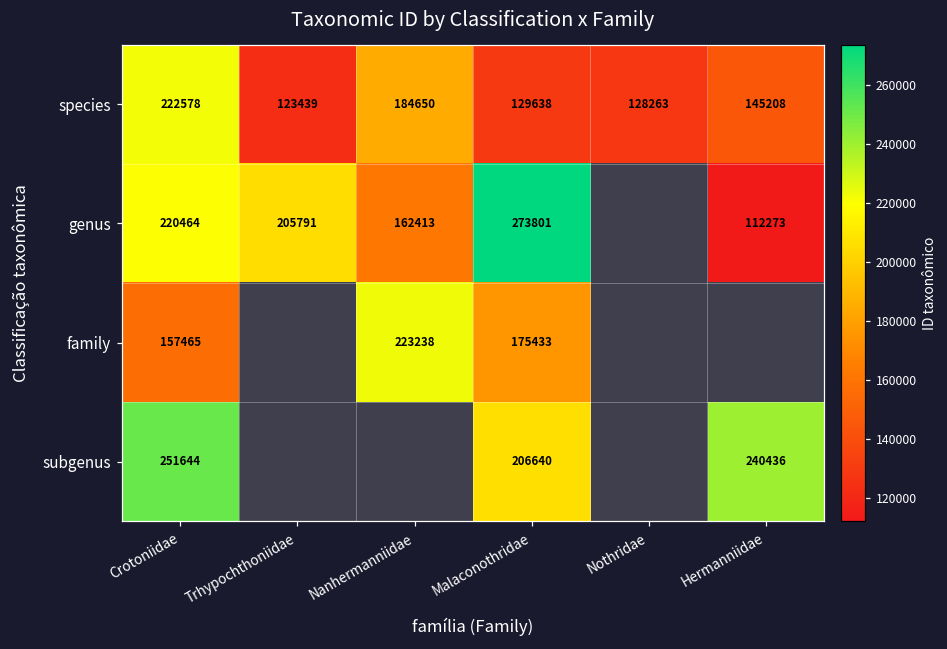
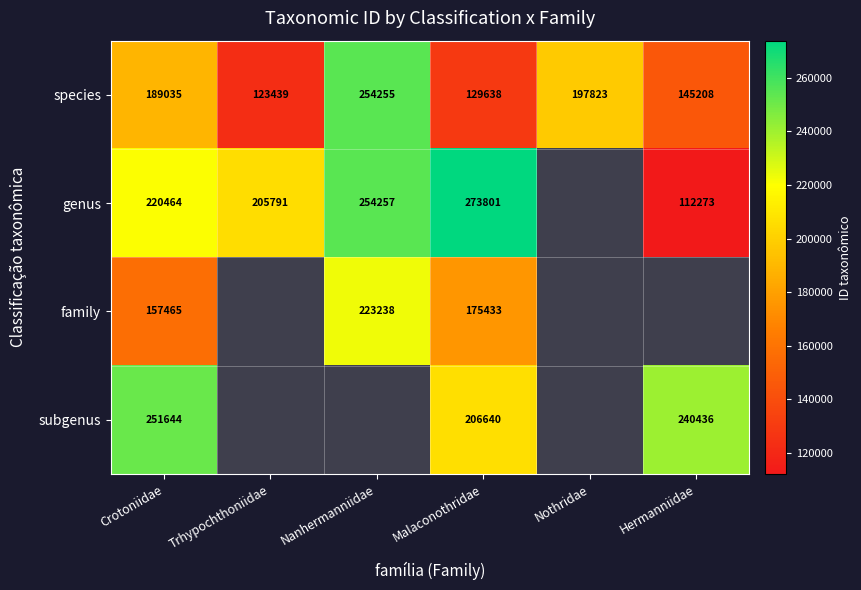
species, Crotoniidae: 222578 -> 189035
species, Nanhermanniidae: 184650 -> 254255
species, Nothridae: 128263 -> 197823
genus, Nanhermanniidae: 162413 -> 254257
